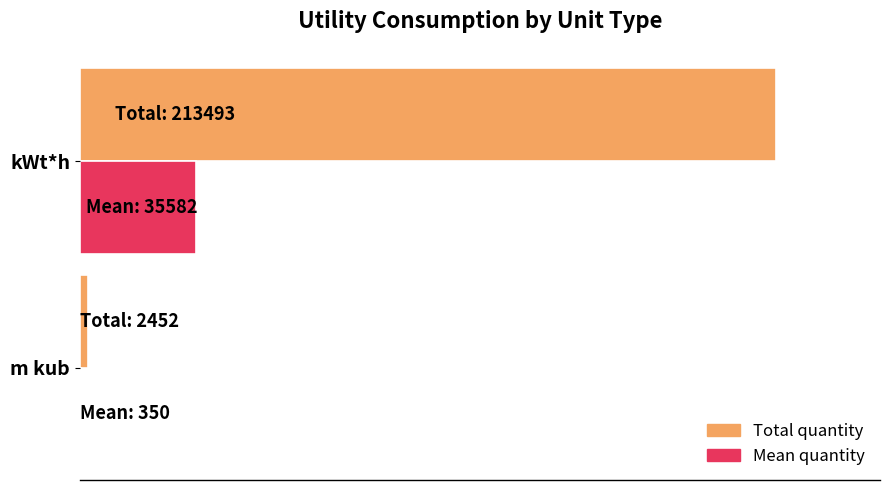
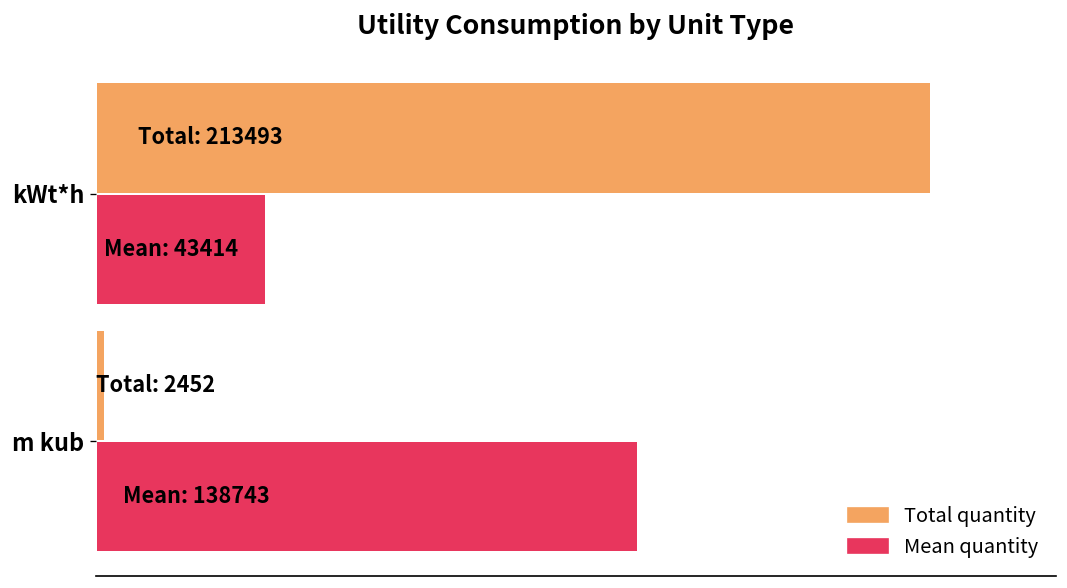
Mean quantity, kWt*h: 35582 -> 43414
Mean quantity, m kub: 350 -> 138743
